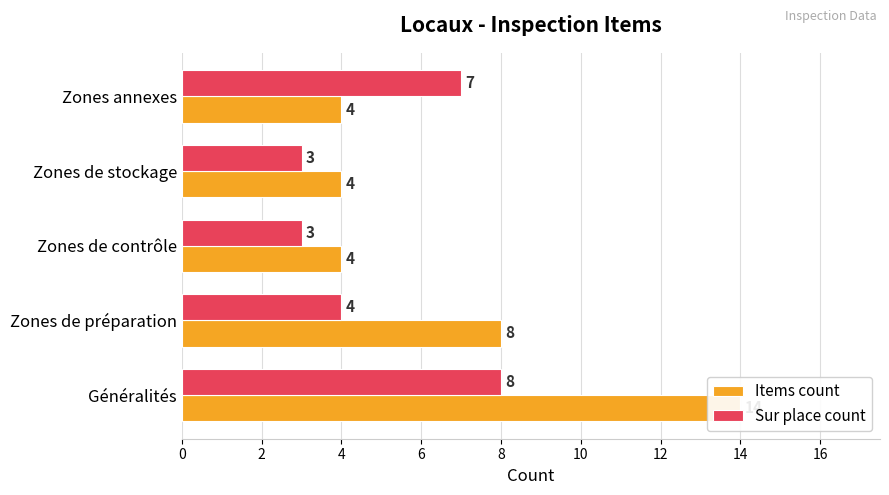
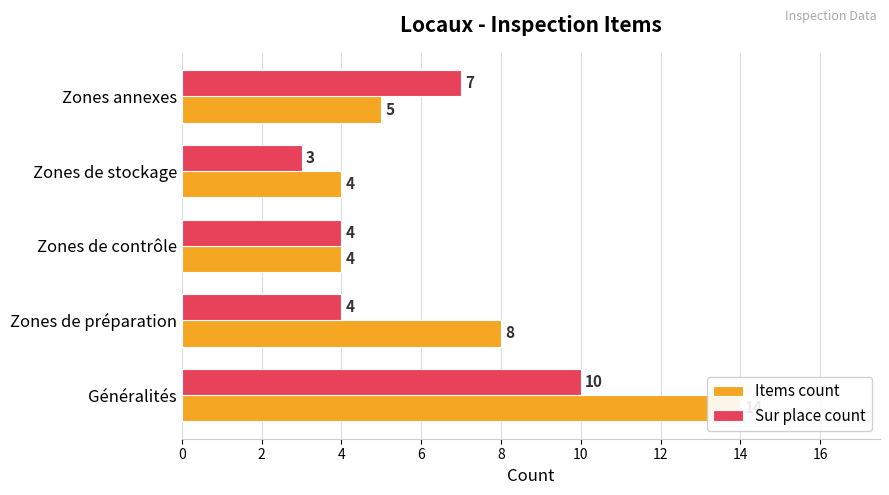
Items count, Zones annexes: 4 -> 5
Sur place count, Zones de contrôle: 3 -> 4
Sur place count, Généralités: 8 -> 10
